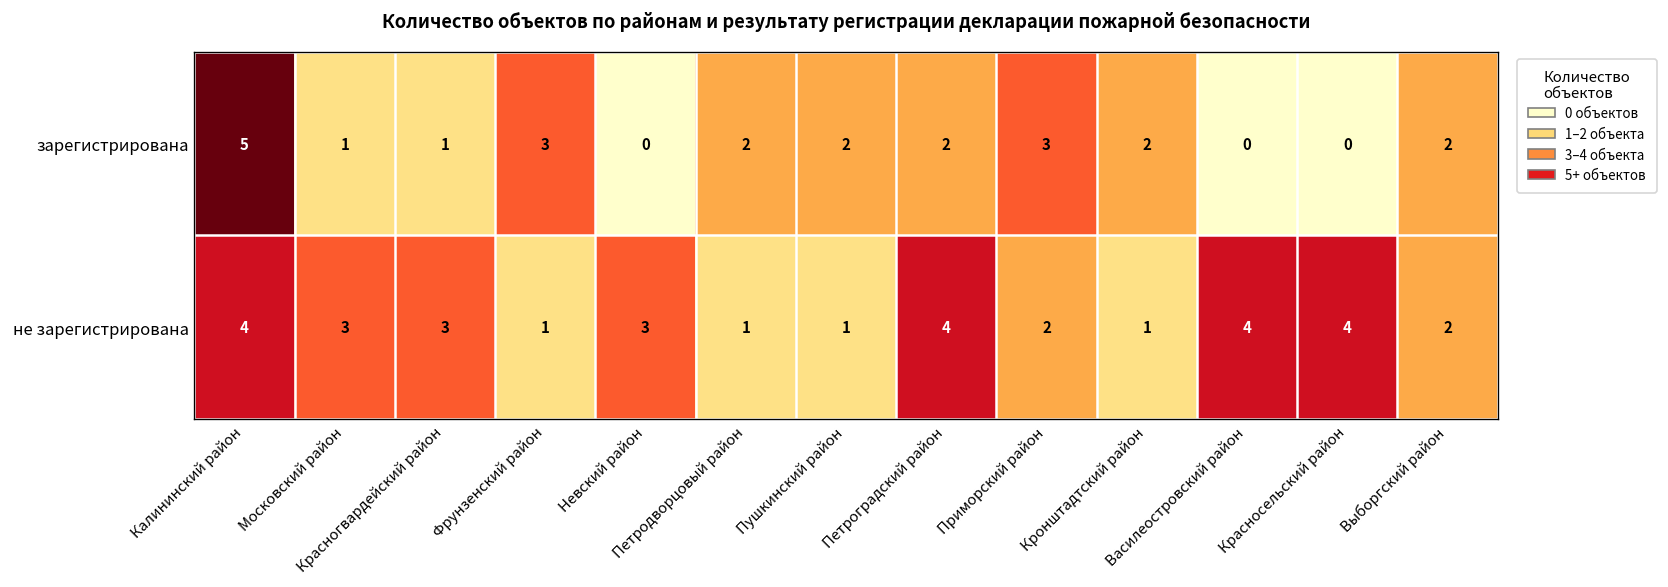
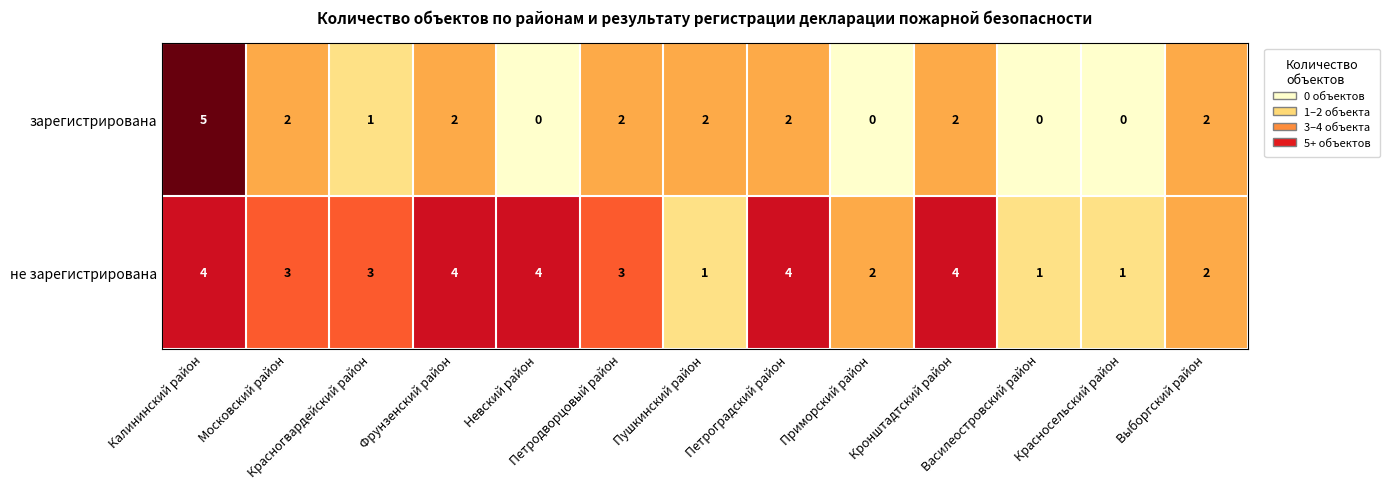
зарегистрирована, Московский район: 1 -> 2
зарегистрирована, Фрунзенский район: 3 -> 2
зарегистрирована, Приморский район: 3 -> 0
не зарегистрирована, Фрунзенский район: 1 -> 4
не зарегистрирована, Невский район: 3 -> 4
не зарегистрирована, Петродворцовый район: 1 -> 3
не зарегистрирована, Кронштадтский район: 1 -> 4
не зарегистрирована, Василеостровский район: 4 -> 1
не зарегистрирована, Красносельский район: 4 -> 1
